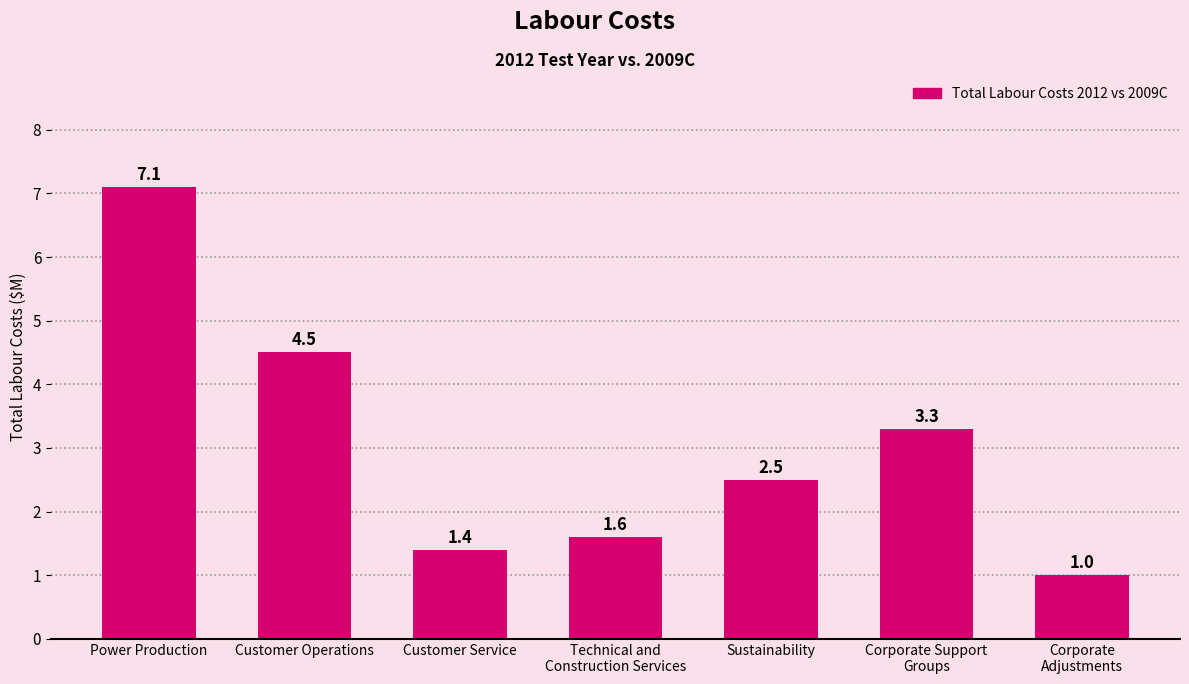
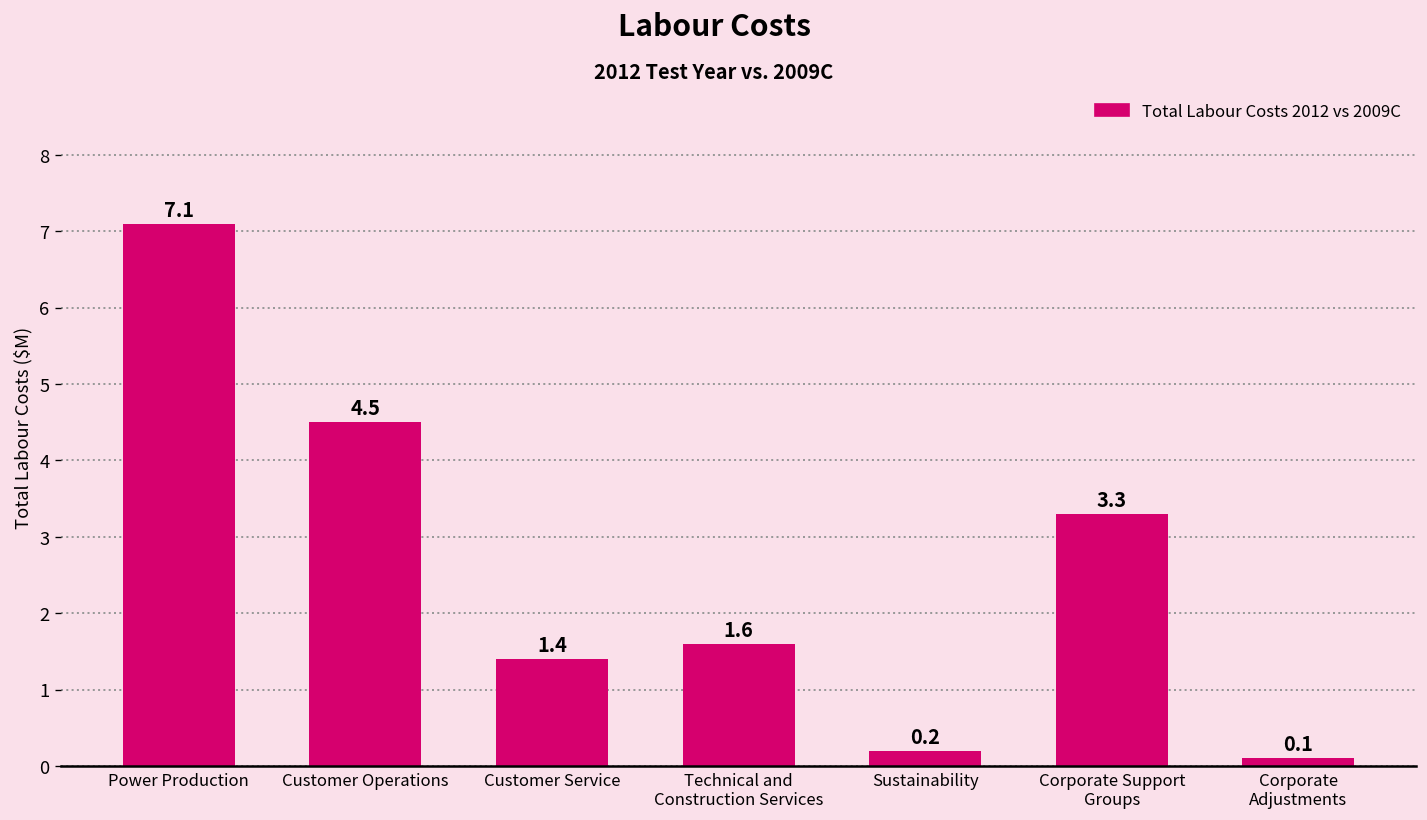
Sustainability: 2.5 -> 0.2
Corporate Adjustments: 1.0 -> 0.1
